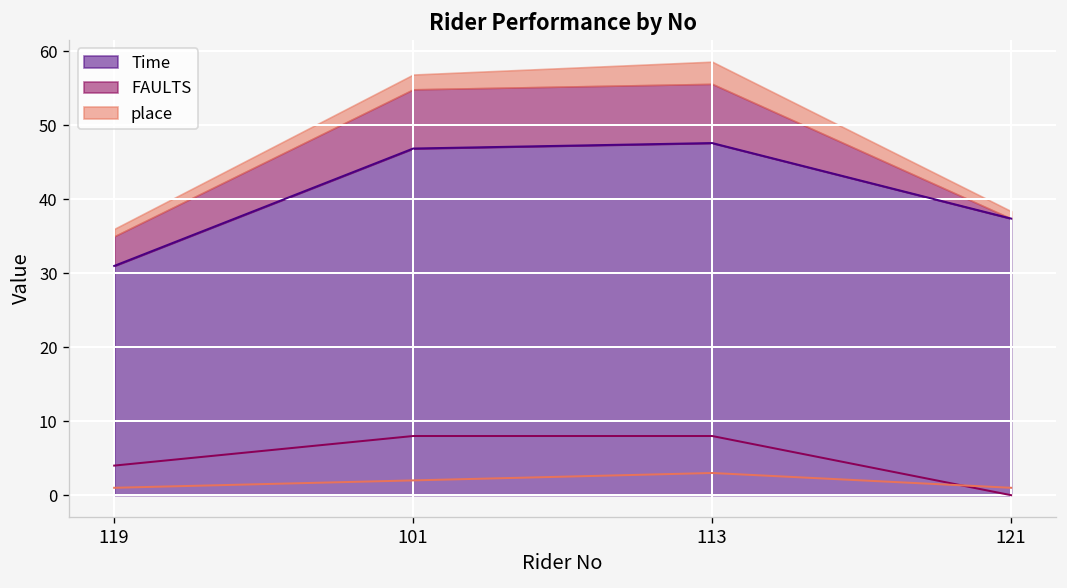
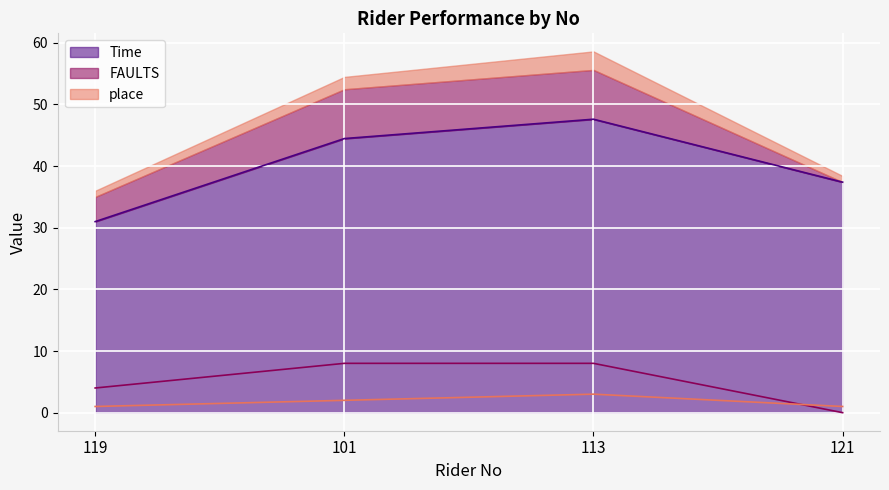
Time, 101: 47 -> 44
